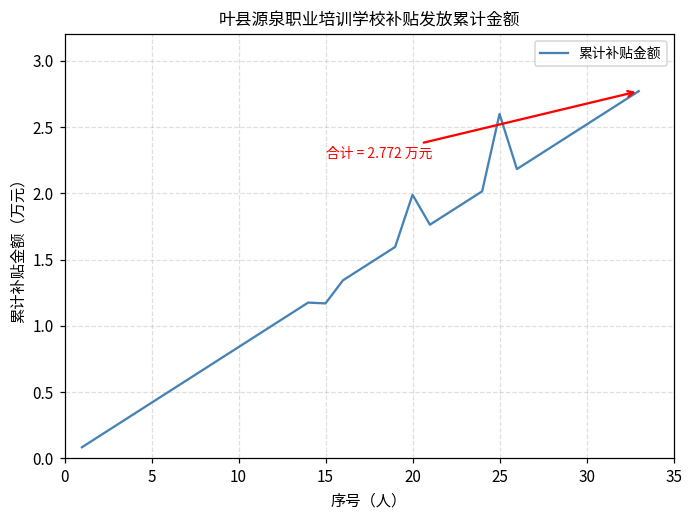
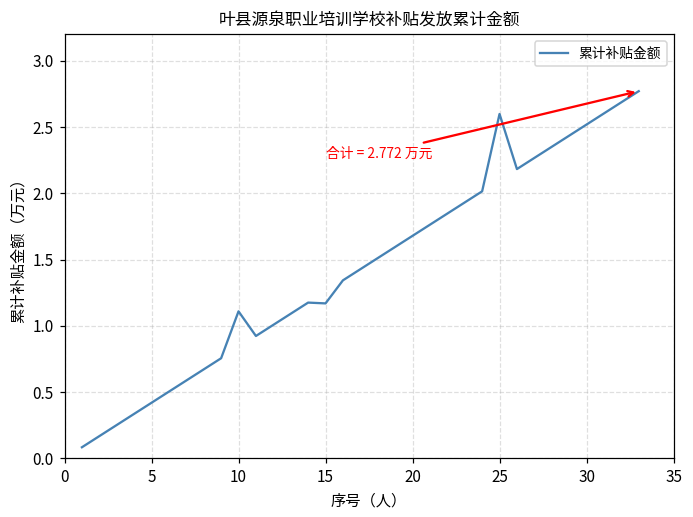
10: 0.84 -> 1.11
20: 1.99 -> 1.68
